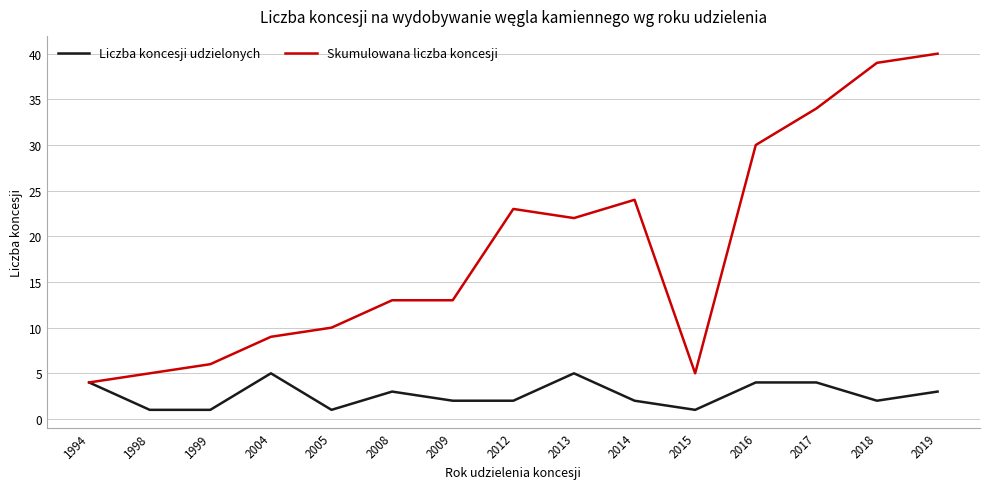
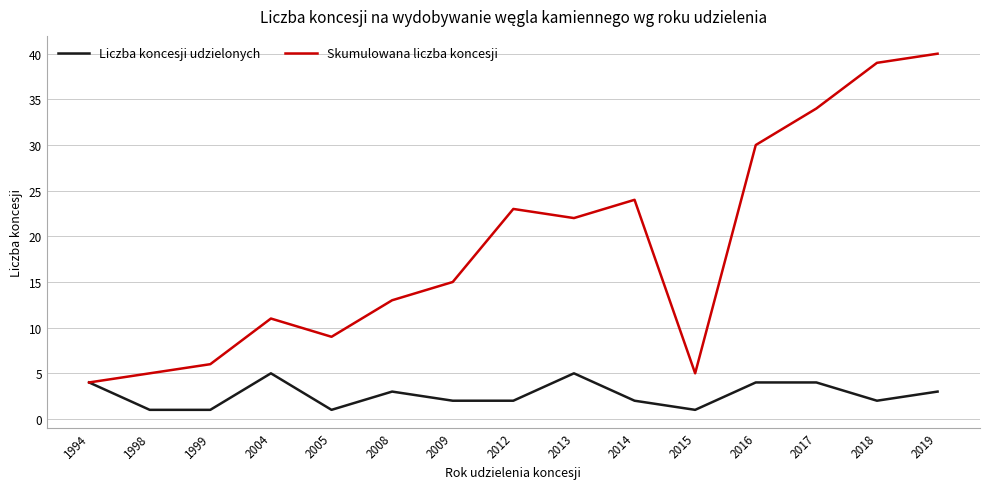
Skumulowana liczba koncesji, 2004: 9 -> 11
Skumulowana liczba koncesji, 2005: 10 -> 9
Skumulowana liczba koncesji, 2009: 13 -> 15
